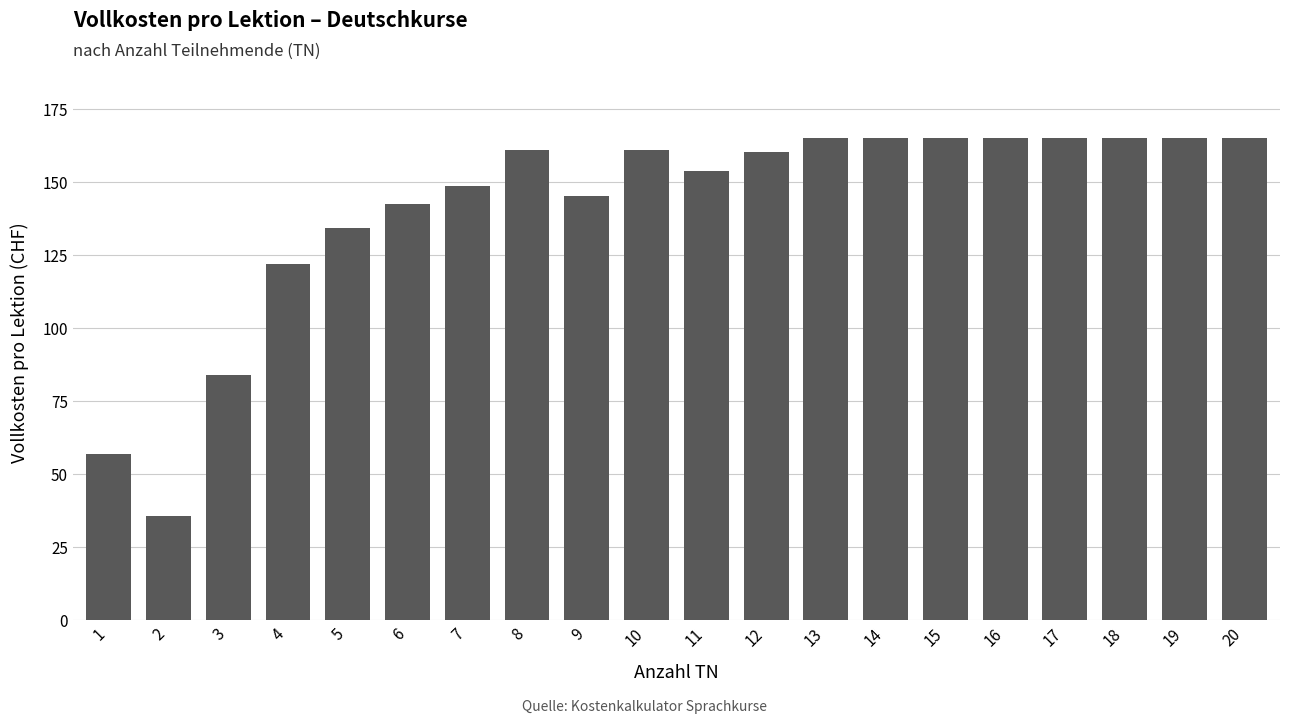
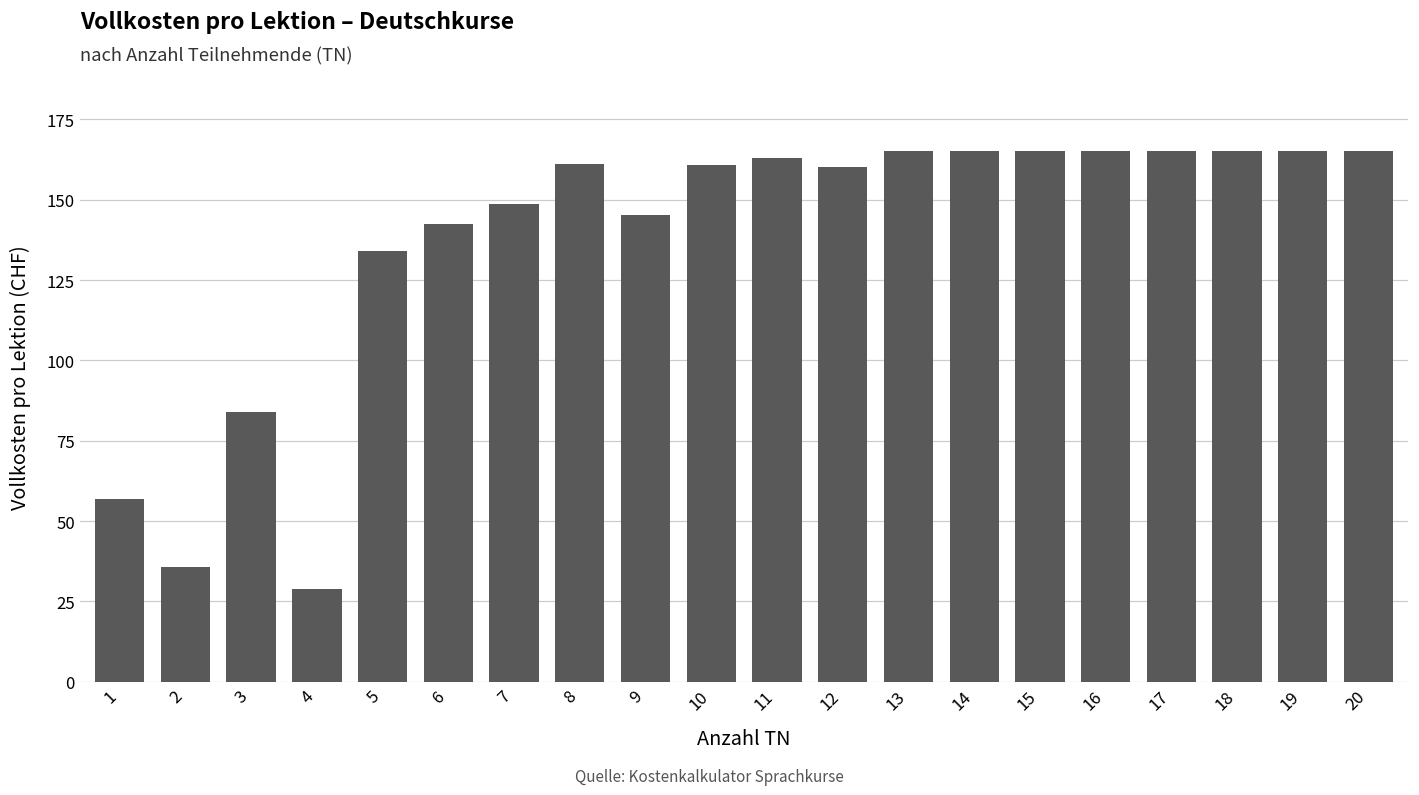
4: 122 -> 29
11: 154 -> 163
